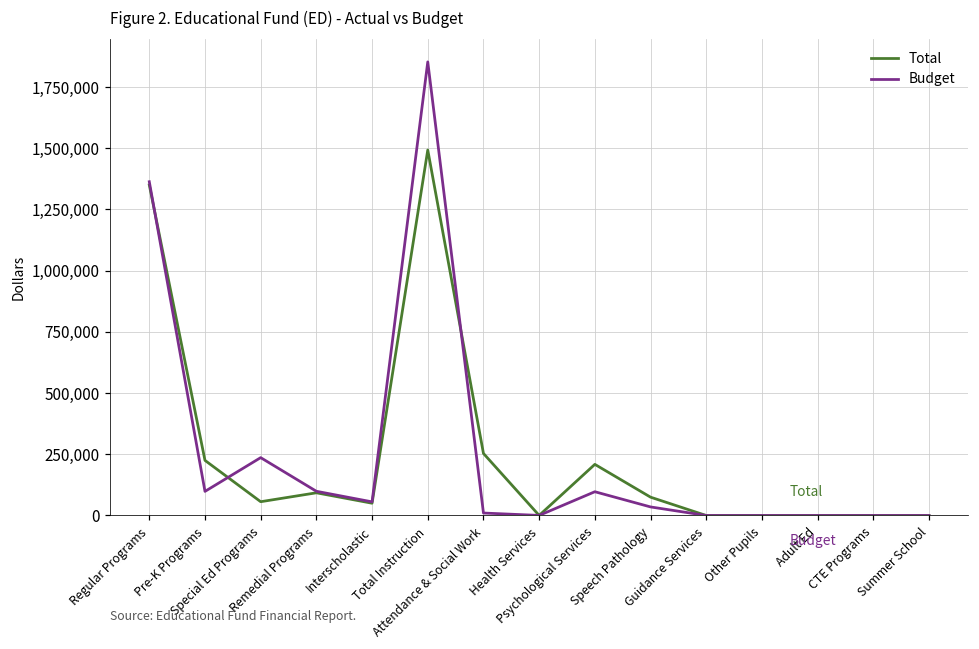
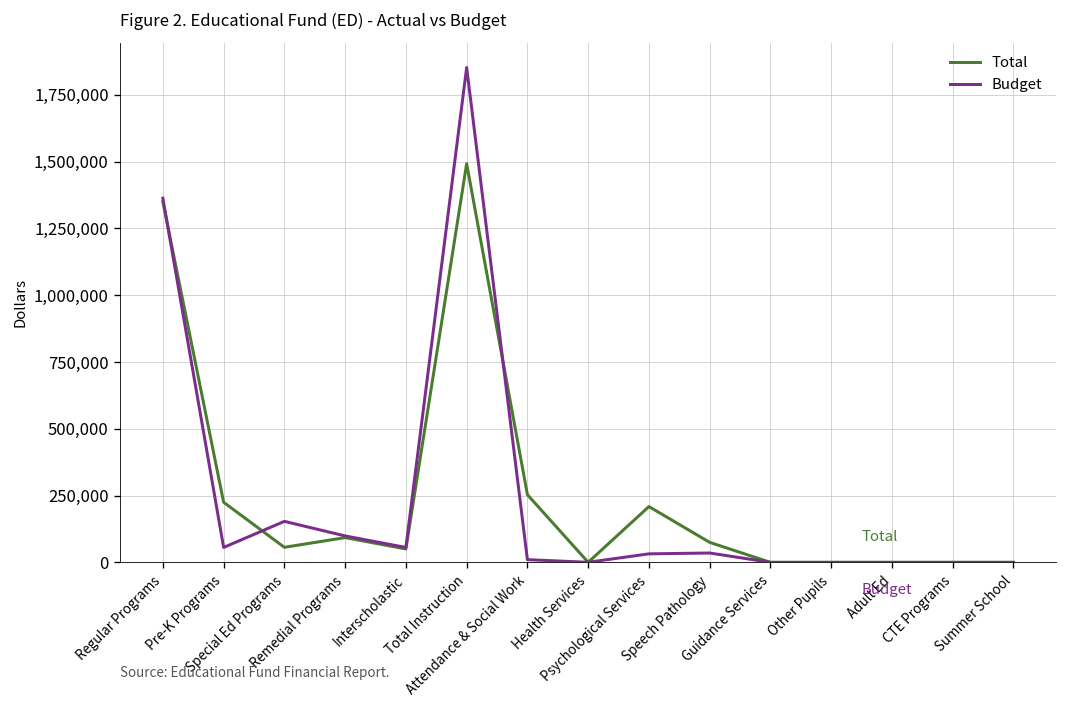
Budget, Pre-K Programs: 100,000 -> 60,000
Budget, Special Ed Programs: 240,000 -> 150,000
Budget, Psychological Services: 100,000 -> 30,000
